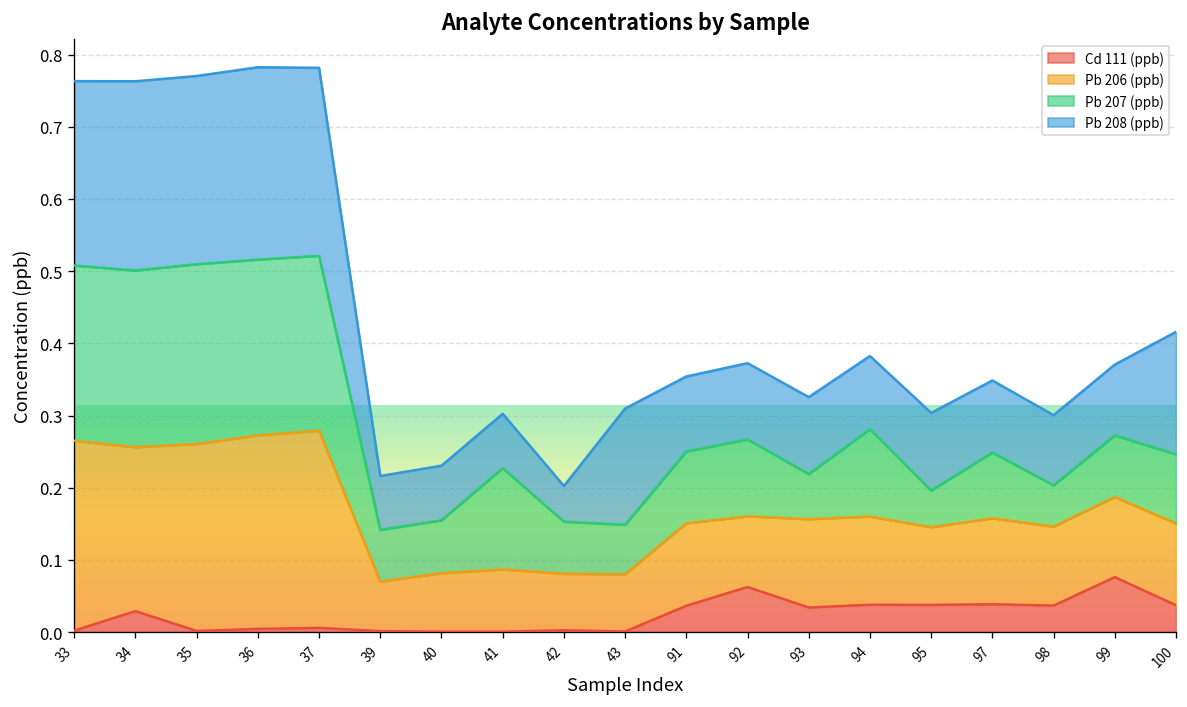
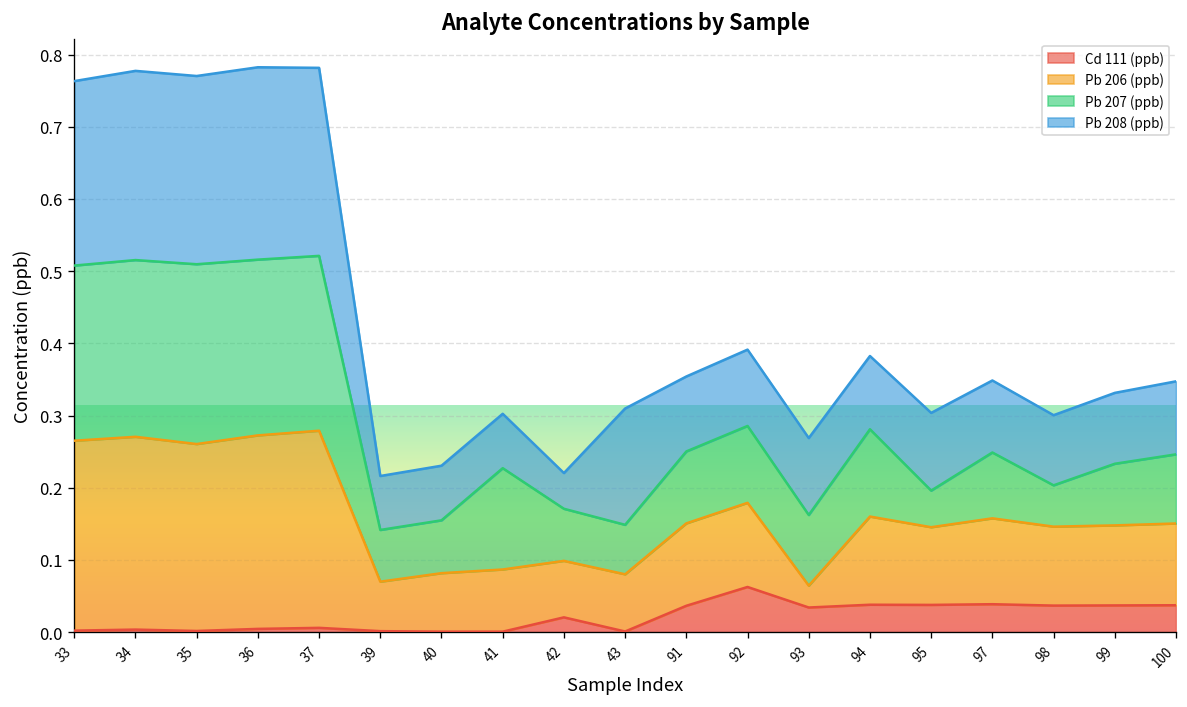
Cd 111 (ppb), 34: 0.03 -> 0.00
Pb 206 (ppb), 34: 0.23 -> 0.27
Cd 111 (ppb), 42: 0.00 -> 0.02
Pb 206 (ppb), 92: 0.10 -> 0.12
Pb 206 (ppb), 93: 0.12 -> 0.03
Pb 207 (ppb), 93: 0.06 -> 0.10
Cd 111 (ppb), 99: 0.08 -> 0.04
Pb 208 (ppb), 100: 0.17 -> 0.10
